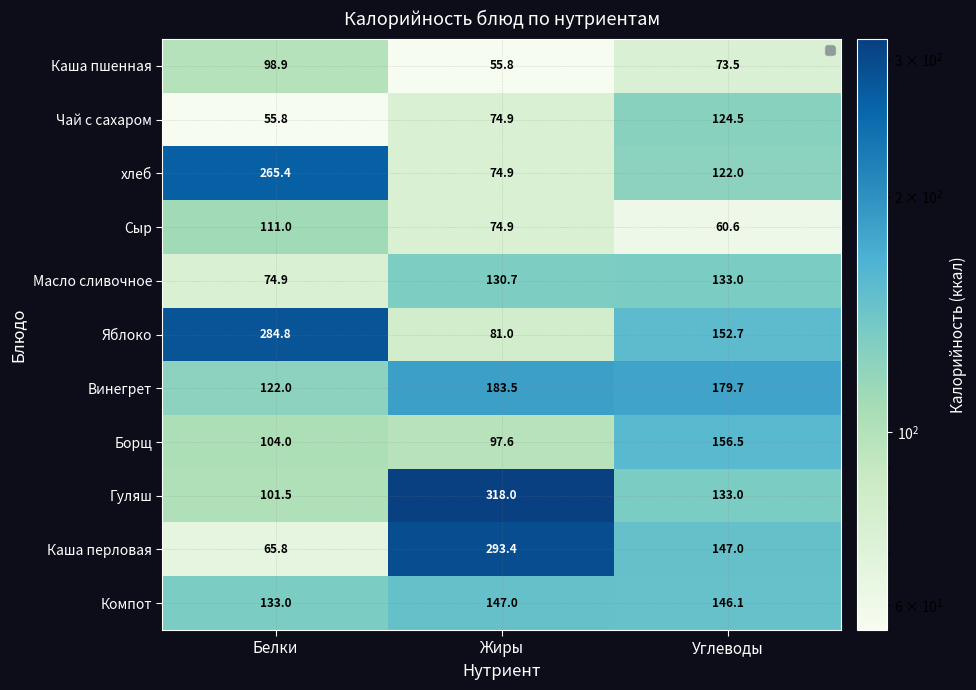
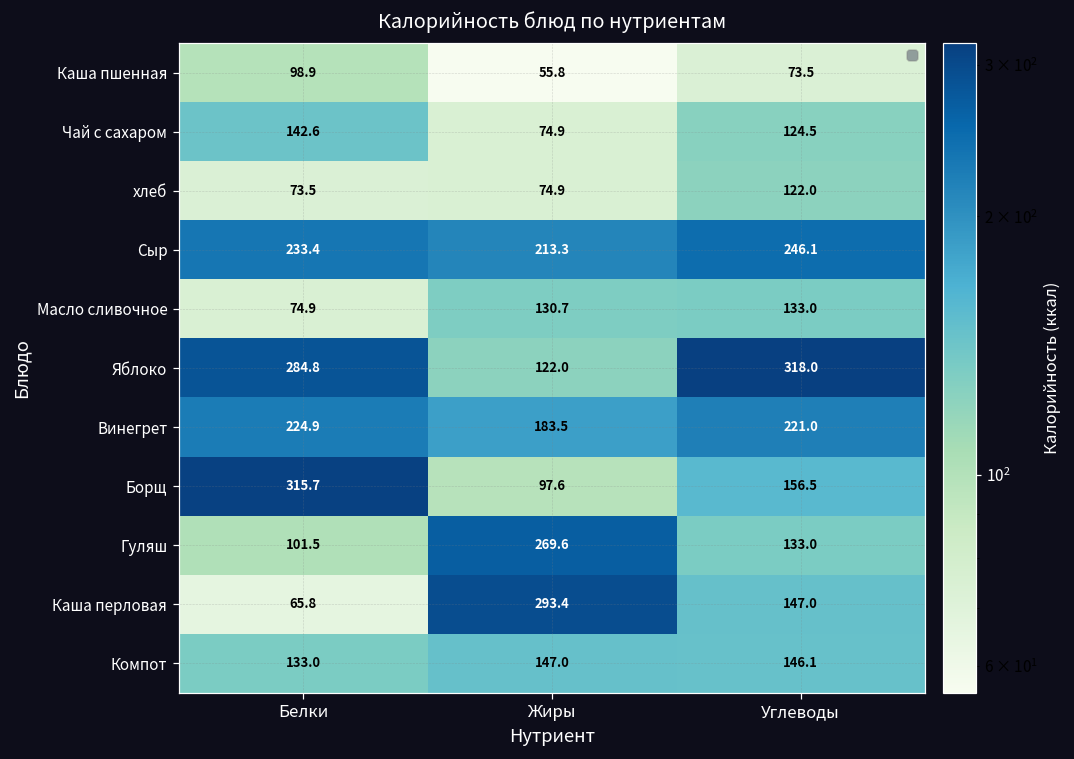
Чай с сахаром, Белки: 55.8 -> 142.6
хлеб, Белки: 265.4 -> 73.5
Сыр, Белки: 111.0 -> 233.4
Сыр, Жиры: 74.9 -> 213.3
Сыр, Углеводы: 60.6 -> 246.1
Яблоко, Жиры: 81.0 -> 122.0
Яблоко, Углеводы: 152.7 -> 318.0
Винегрет, Белки: 122.0 -> 224.9
Винегрет, Углеводы: 179.7 -> 221.0
Борщ, Белки: 104.0 -> 315.7
Гуляш, Жиры: 318.0 -> 269.6
